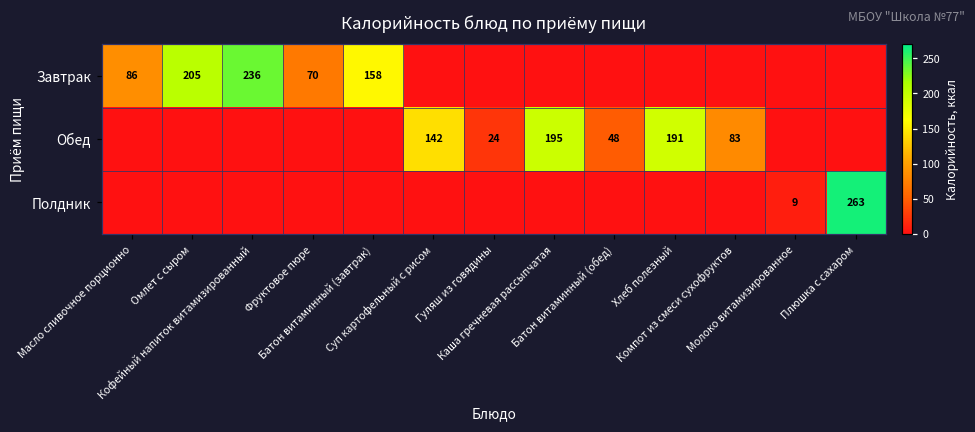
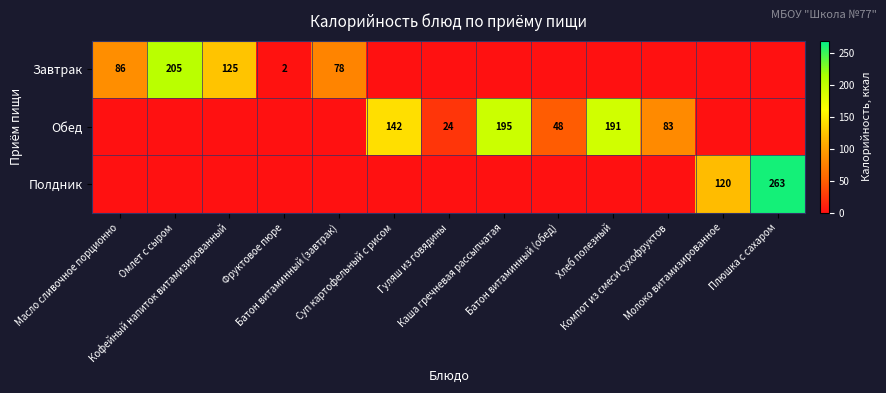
Завтрак, Кофейный напиток витамизированный: 236 -> 125
Завтрак, Фруктовое пюре: 70 -> 2
Завтрак, Батон витаминный (завтрак): 158 -> 78
Полдник, Молоко витамизированное: 9 -> 120
